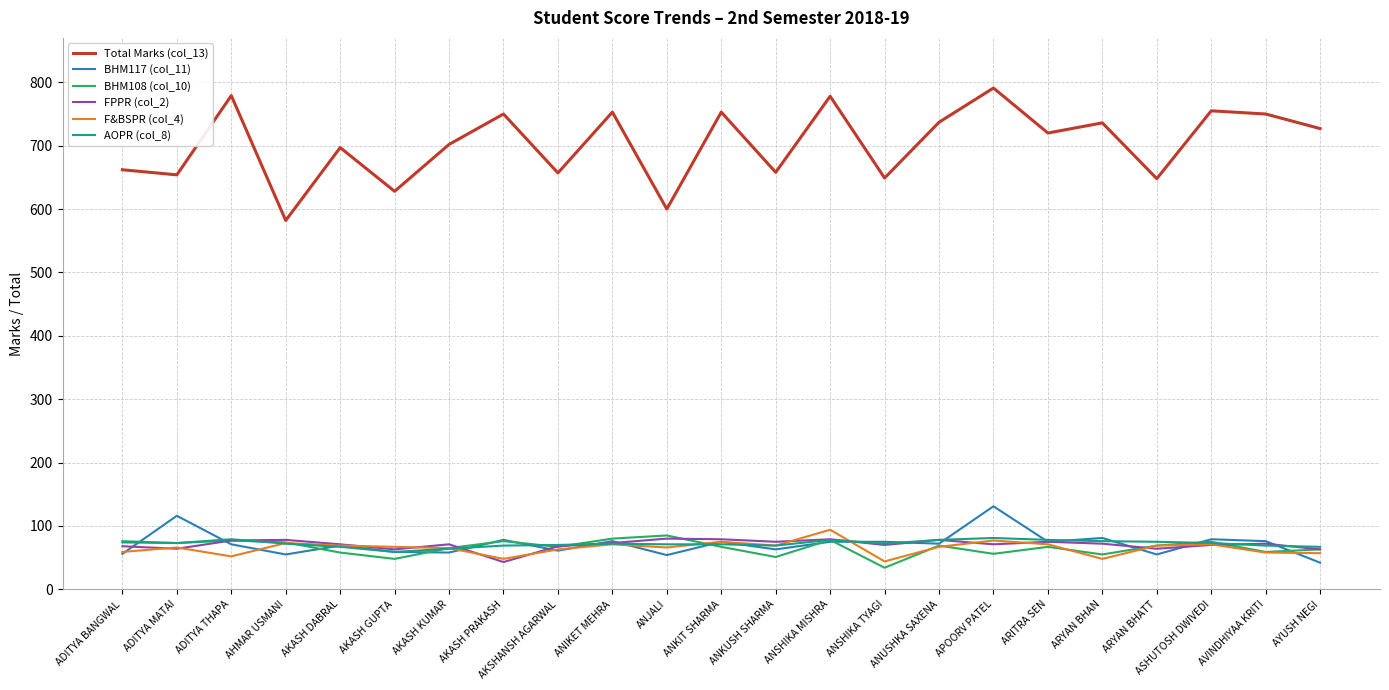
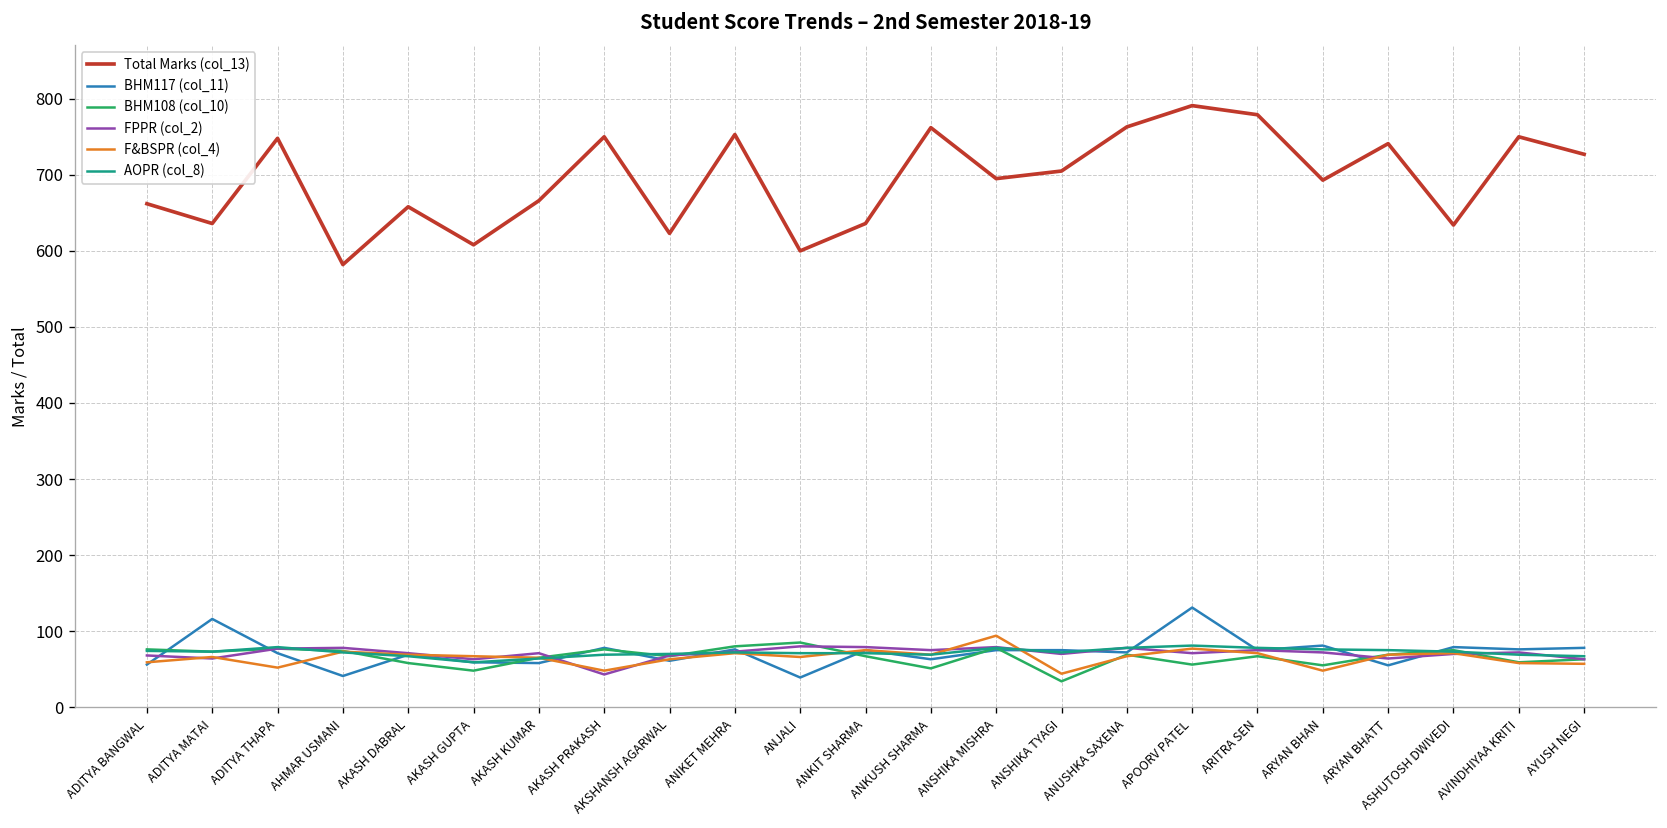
Total Marks (col_13), ADITYA MATAI: 650 -> 640
Total Marks (col_13), ADITYA THAPA: 780 -> 750
BHM117 (col_11), AHMAR USMANI: 60 -> 40
Total Marks (col_13), AKASH DABRAL: 700 -> 660
Total Marks (col_13), AKASH GUPTA: 630 -> 610
Total Marks (col_13), AKASH KUMAR: 700 -> 670
Total Marks (col_13), AKSHANSH AGARWAL: 660 -> 620
BHM117 (col_11), ANJALI: 50 -> 40
Total Marks (col_13), ANKIT SHARMA: 750 -> 640
Total Marks (col_13), ANKUSH SHARMA: 660 -> 760
Total Marks (col_13), ANSHIKA MISHRA: 780 -> 700
Total Marks (col_13), ANSHIKA TYAGI: 650 -> 710
Total Marks (col_13), ANUSHKA SAXENA: 740 -> 760
Total Marks (col_13), ARITRA SEN: 720 -> 780
Total Marks (col_13), ARYAN BHAN: 740 -> 690
Total Marks (col_13), ARYAN BHATT: 650 -> 740
Total Marks (col_13), ASHUTOSH DWIVEDI: 760 -> 630
BHM117 (col_11), AYUSH NEGI: 40 -> 80
